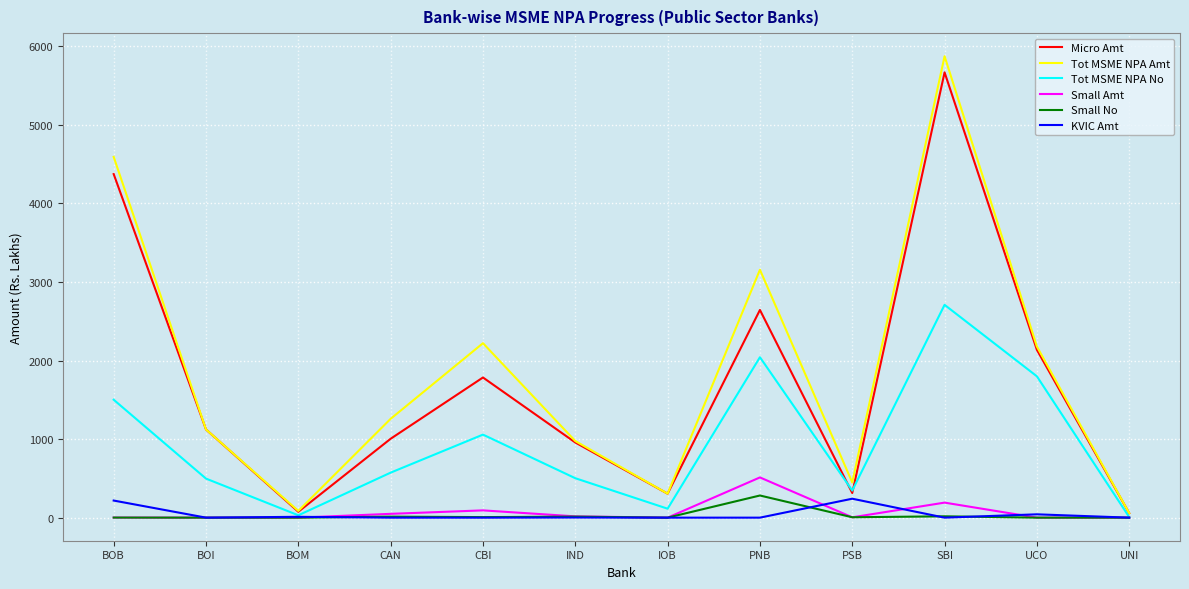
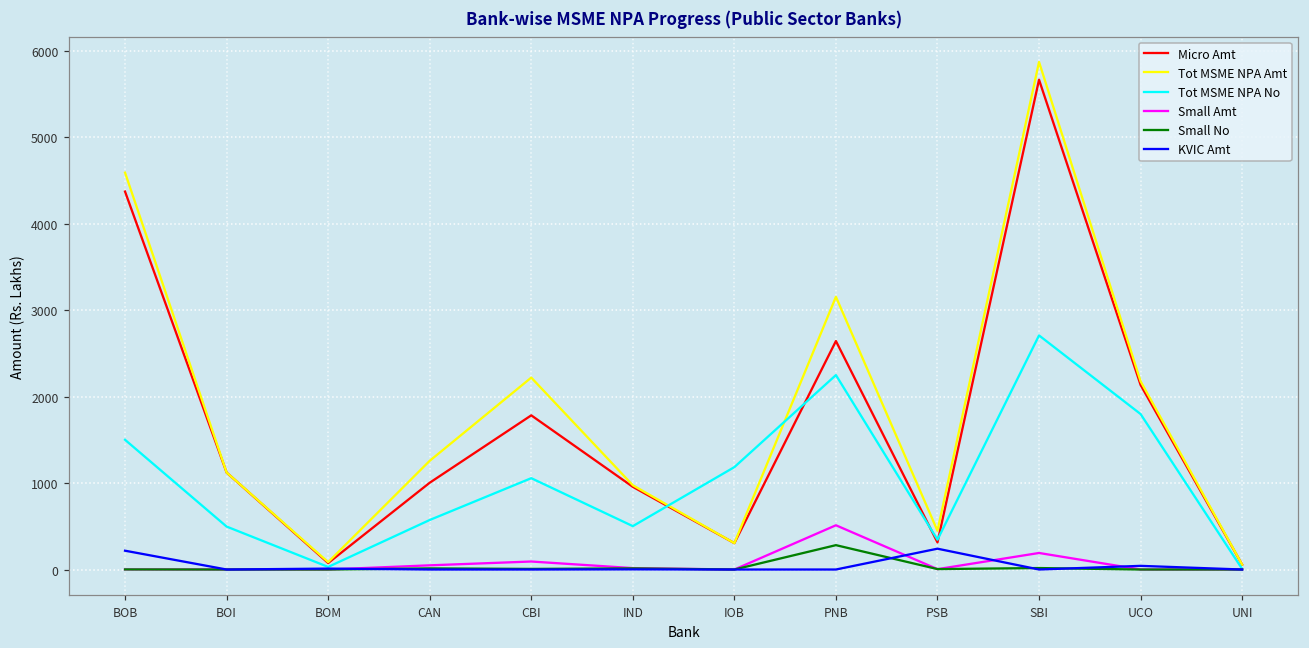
Tot MSME NPA No, IOB: 100 -> 1200
Tot MSME NPA No, PNB: 2000 -> 2300
